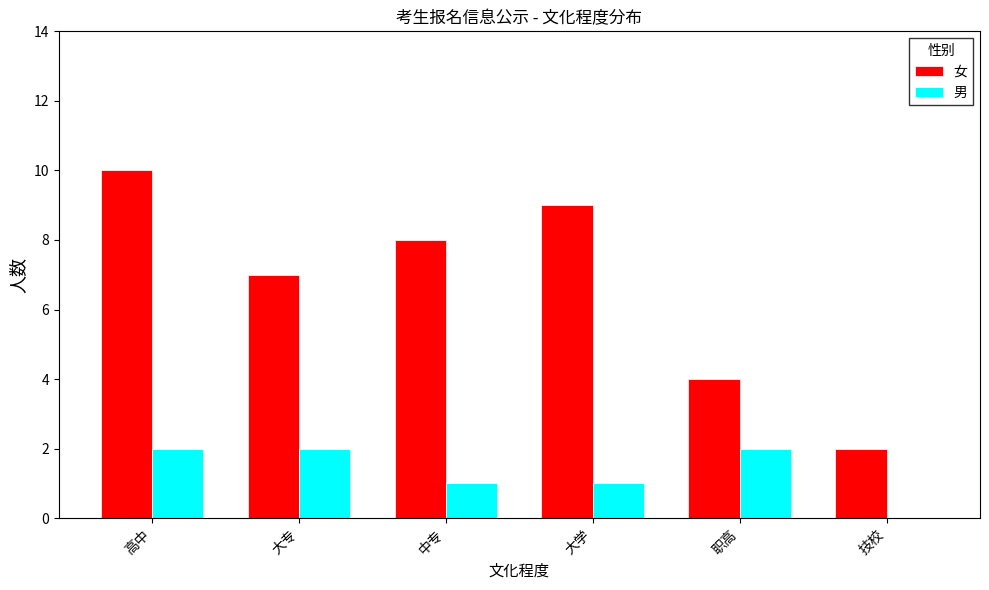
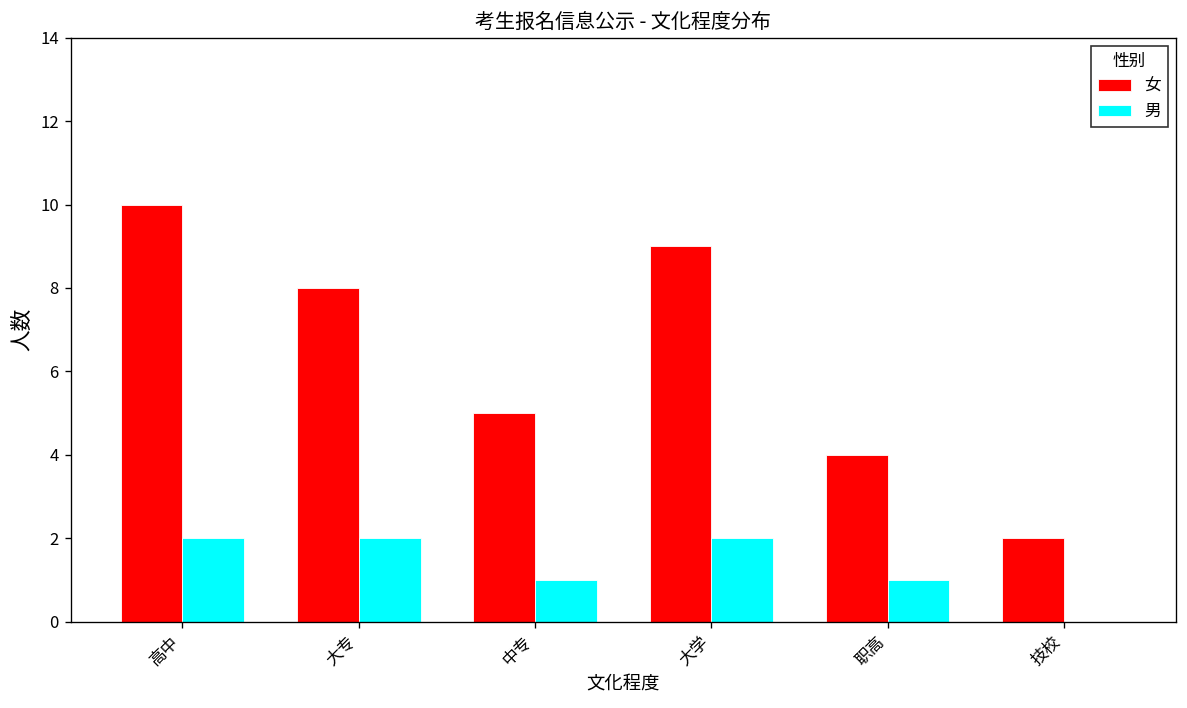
女, 大专: 7 -> 8
女, 中专: 8 -> 5
男, 大学: 1 -> 2
男, 职高: 2 -> 1
